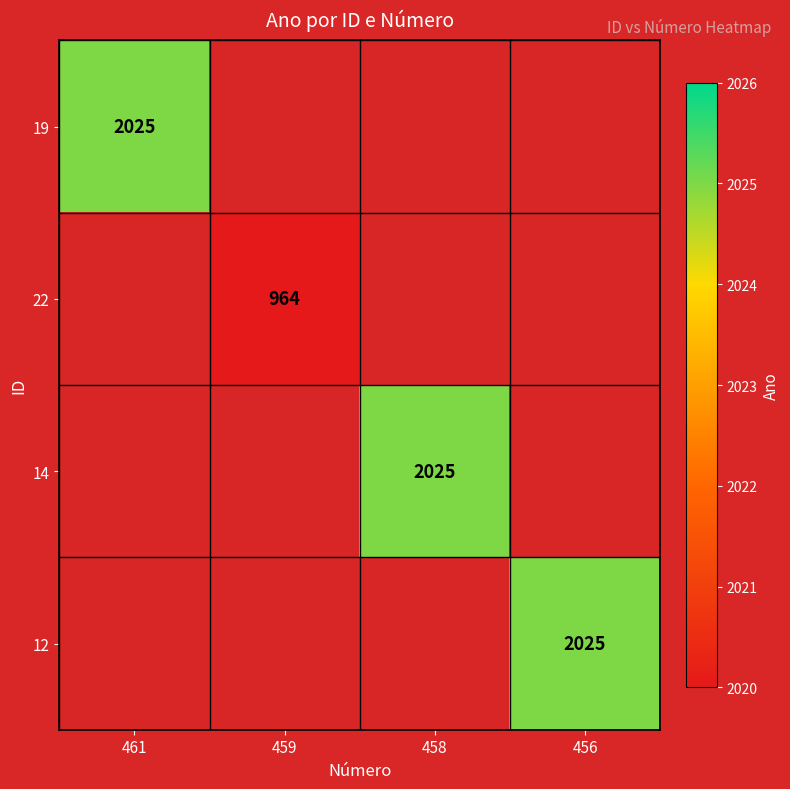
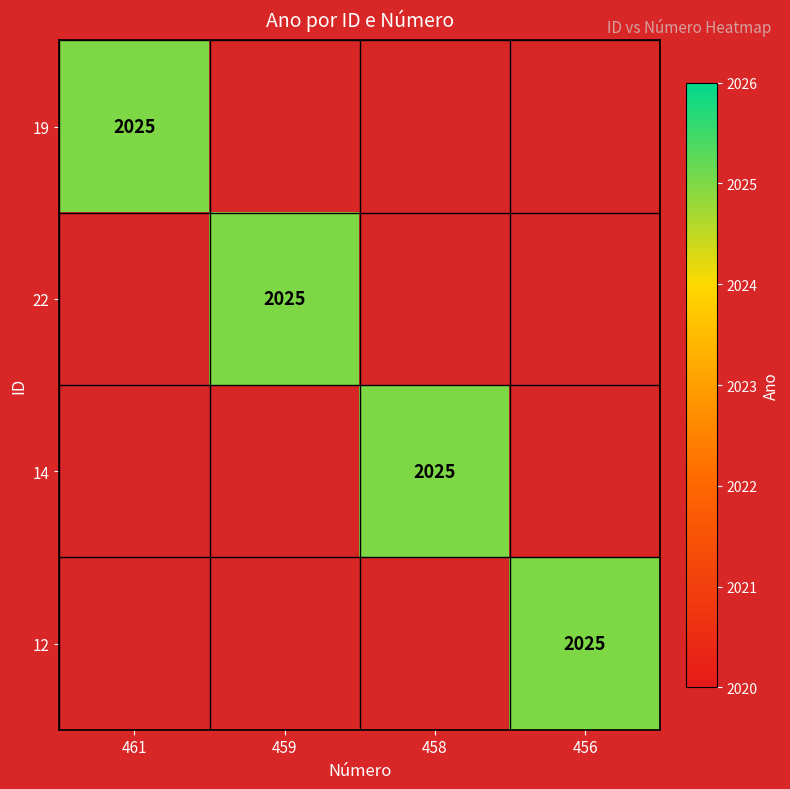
22, 459: 964 -> 2025
